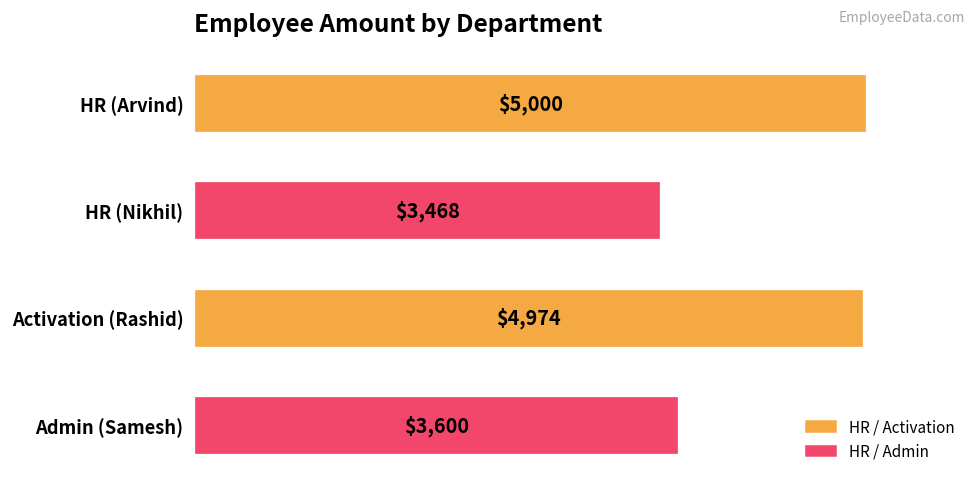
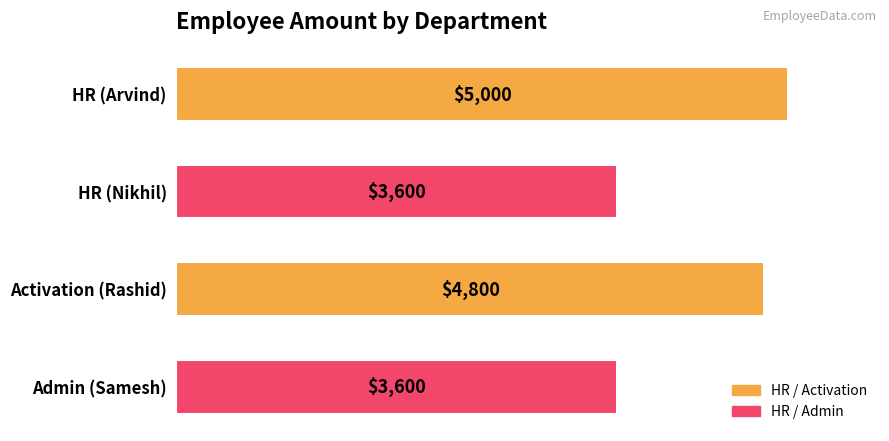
HR (Nikhil): $3,468 -> $3,600
Activation (Rashid): $4,974 -> $4,800
